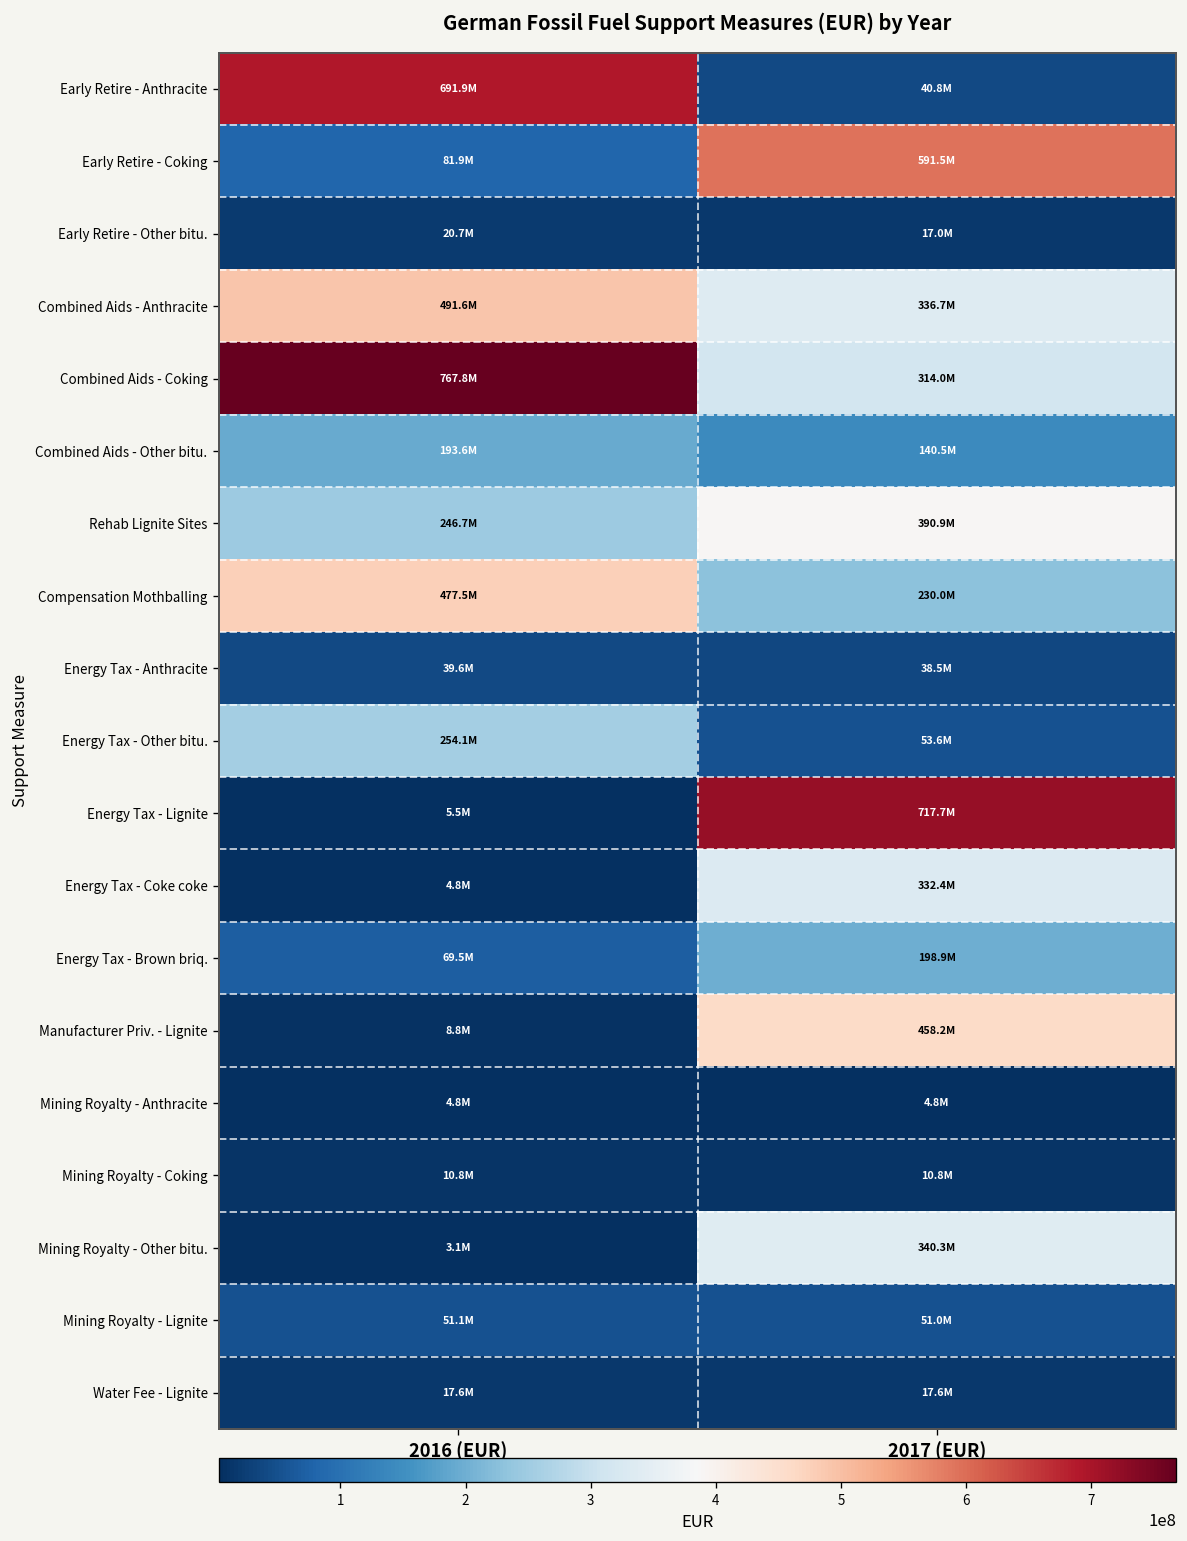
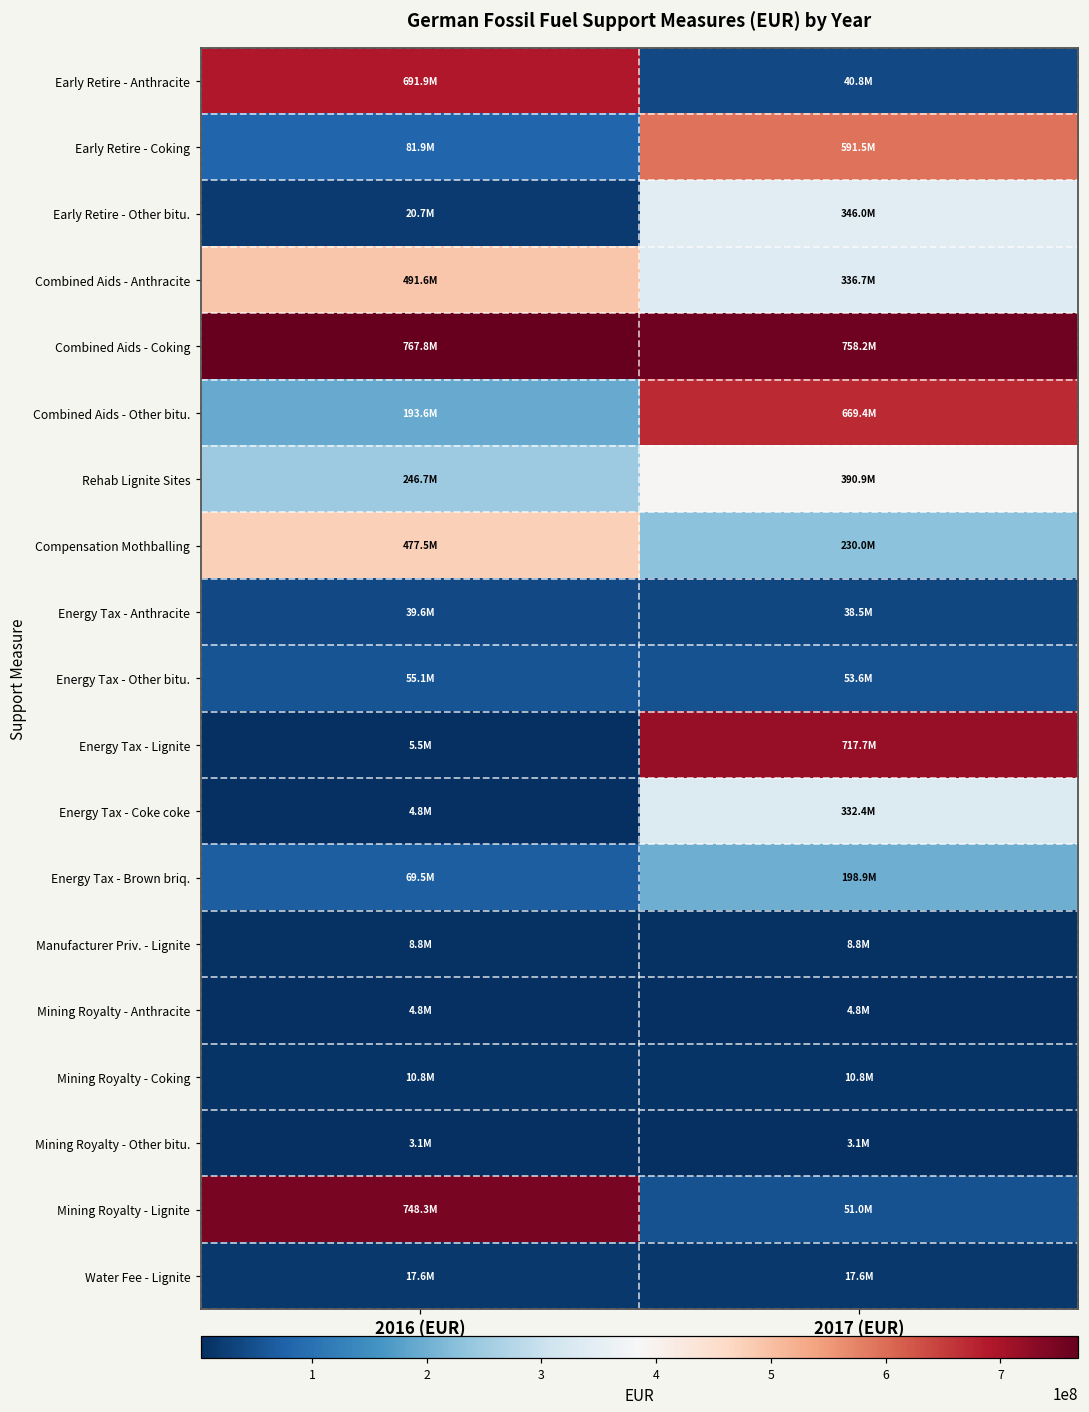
Early Retire - Other bitu., 2017 (EUR): 17.0M -> 346.0M
Combined Aids - Coking, 2017 (EUR): 314.0M -> 758.2M
Combined Aids - Other bitu., 2017 (EUR): 140.5M -> 669.4M
Energy Tax - Other bitu., 2016 (EUR): 254.1M -> 55.1M
Manufacturer Priv. - Lignite, 2017 (EUR): 458.2M -> 8.8M
Mining Royalty - Other bitu., 2017 (EUR): 340.3M -> 3.1M
Mining Royalty - Lignite, 2016 (EUR): 51.1M -> 748.3M
